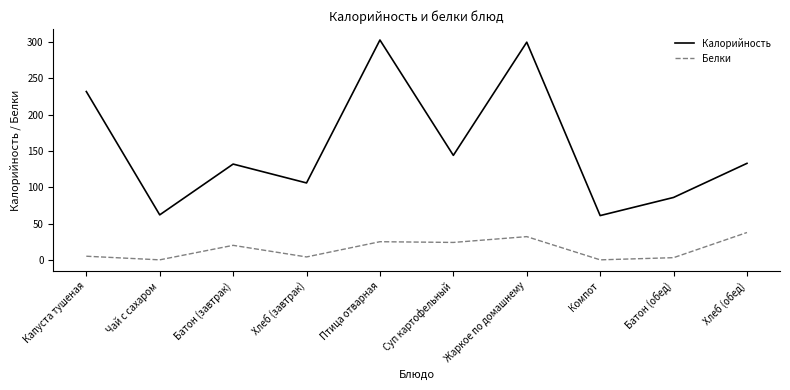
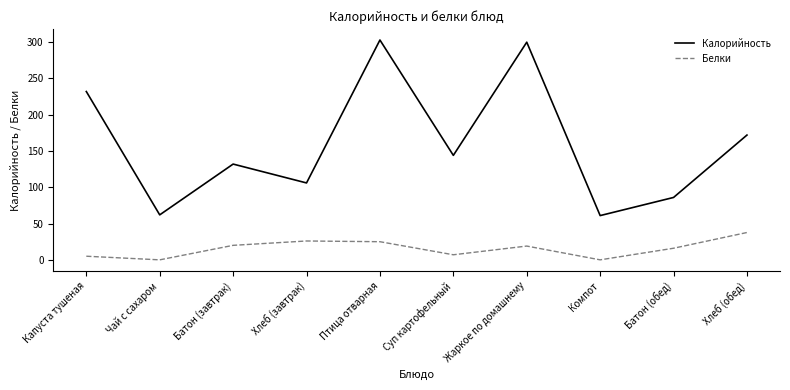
Белки, Хлеб (завтрак): 0 -> 30
Белки, Суп картофельный: 20 -> 10
Белки, Жаркое по домашнему: 30 -> 20
Белки, Батон (обед): 0 -> 20
Калорийность, Хлеб (обед): 130 -> 170
